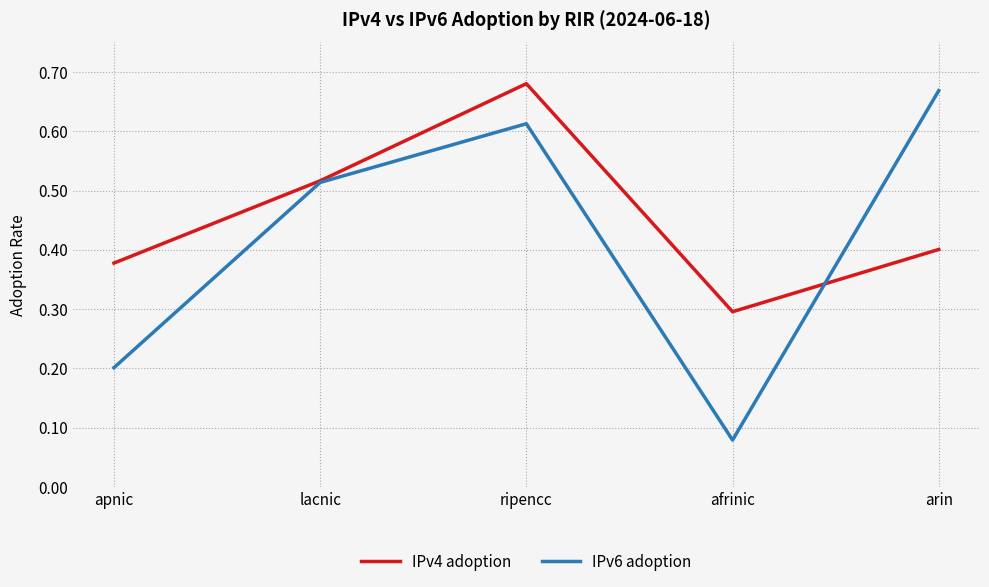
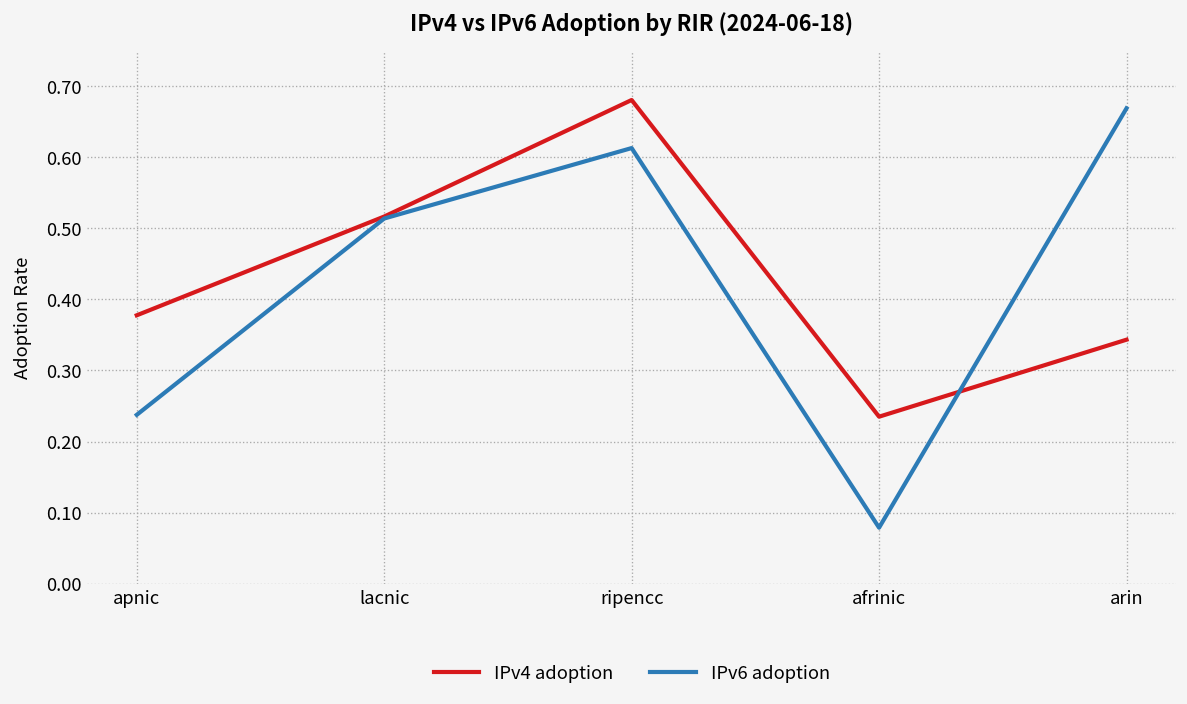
IPv6 adoption, apnic: 0.20 -> 0.24
IPv4 adoption, afrinic: 0.30 -> 0.24
IPv4 adoption, arin: 0.40 -> 0.34
